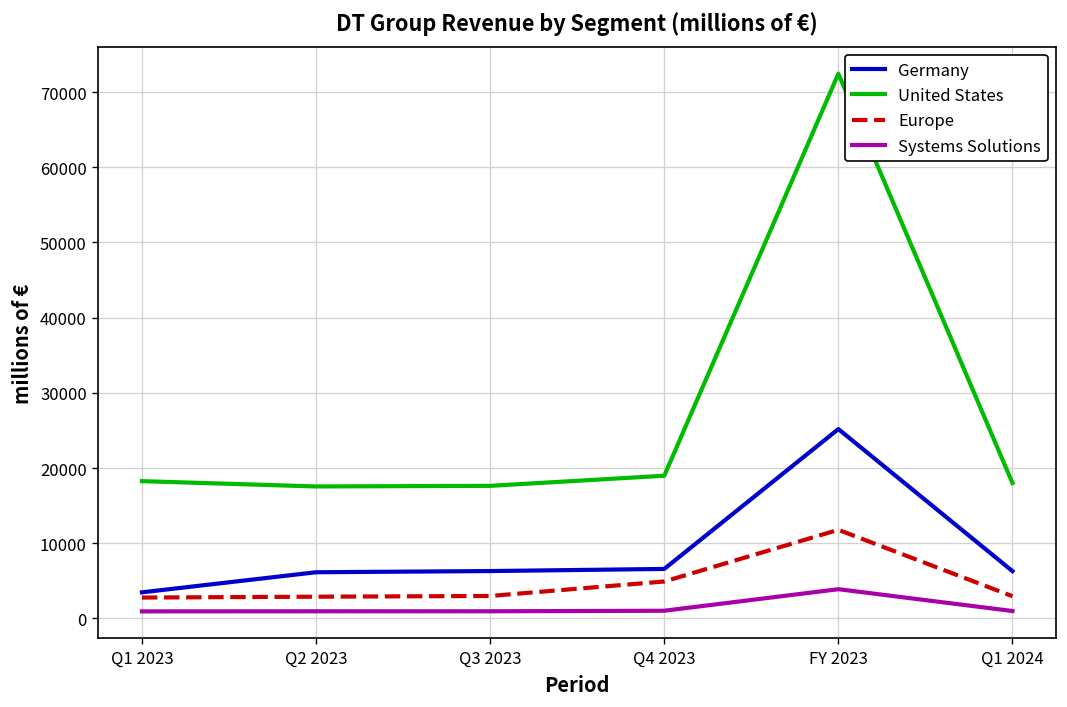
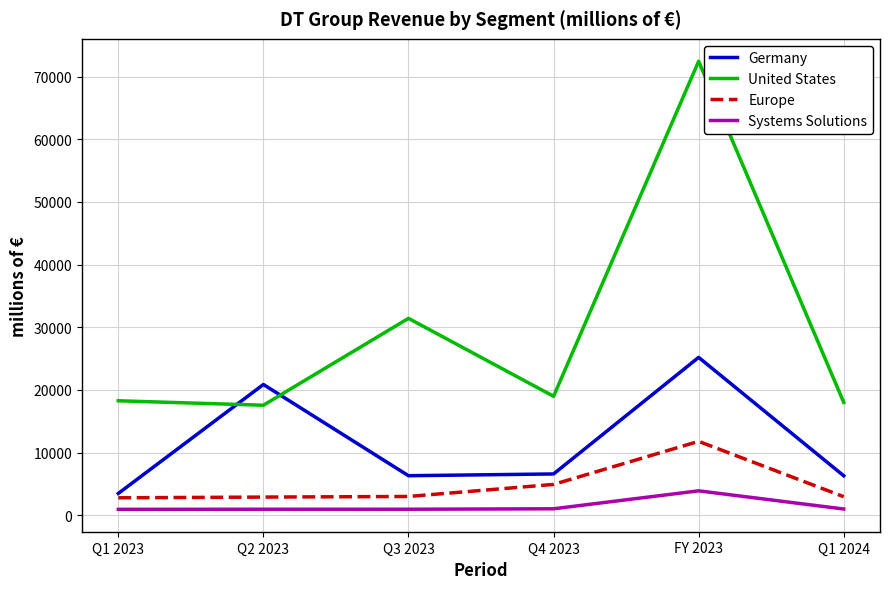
Germany, Q2 2023: 6000 -> 21000
United States, Q3 2023: 18000 -> 31000
